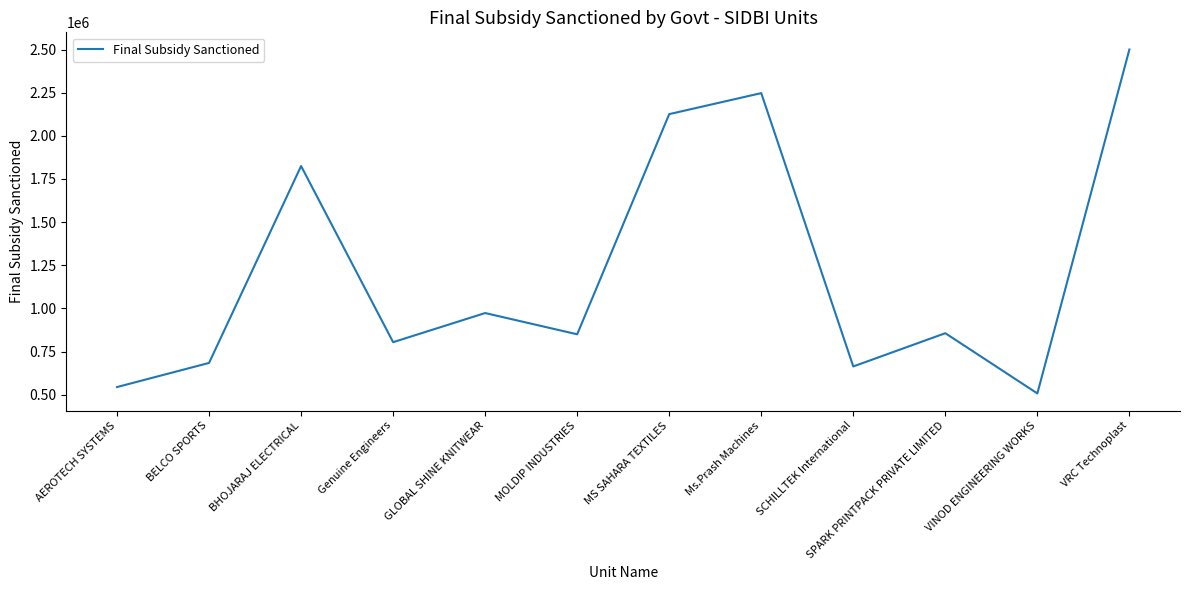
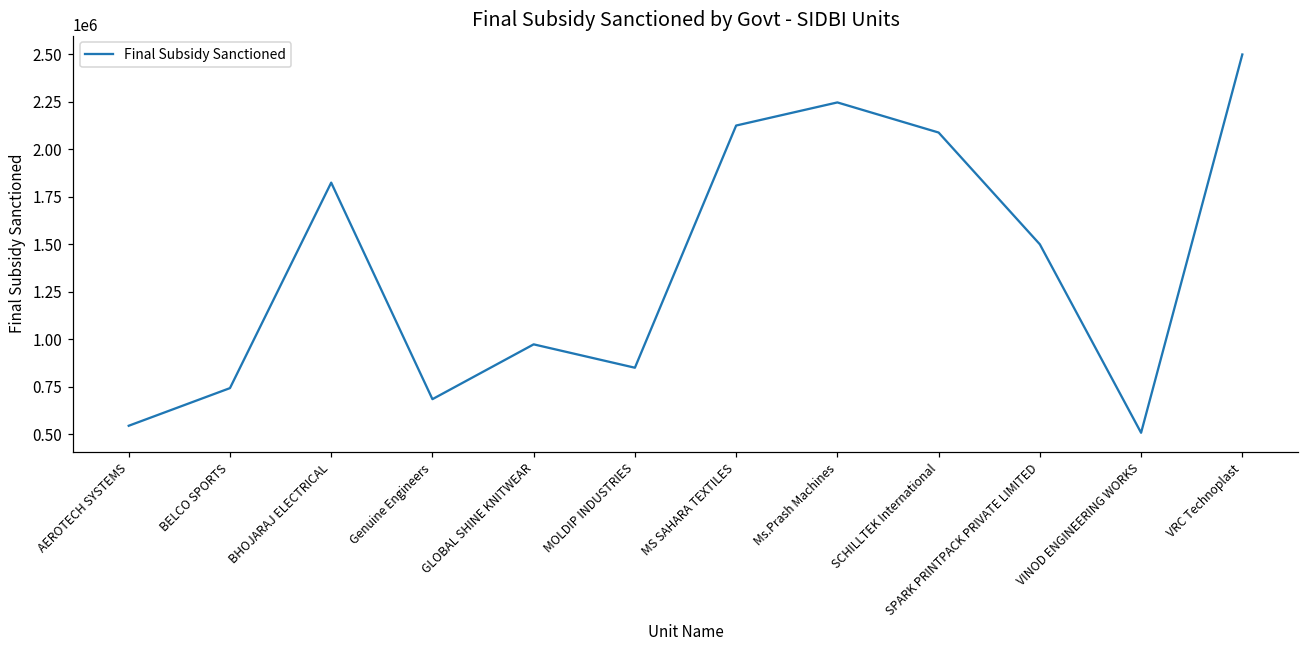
BELCO SPORTS: 680000 -> 740000
Genuine Engineers: 800000 -> 680000
SCHILLTEK International: 660000 -> 2090000
SPARK PRINTPACK PRIVATE LIMITED: 860000 -> 1500000
